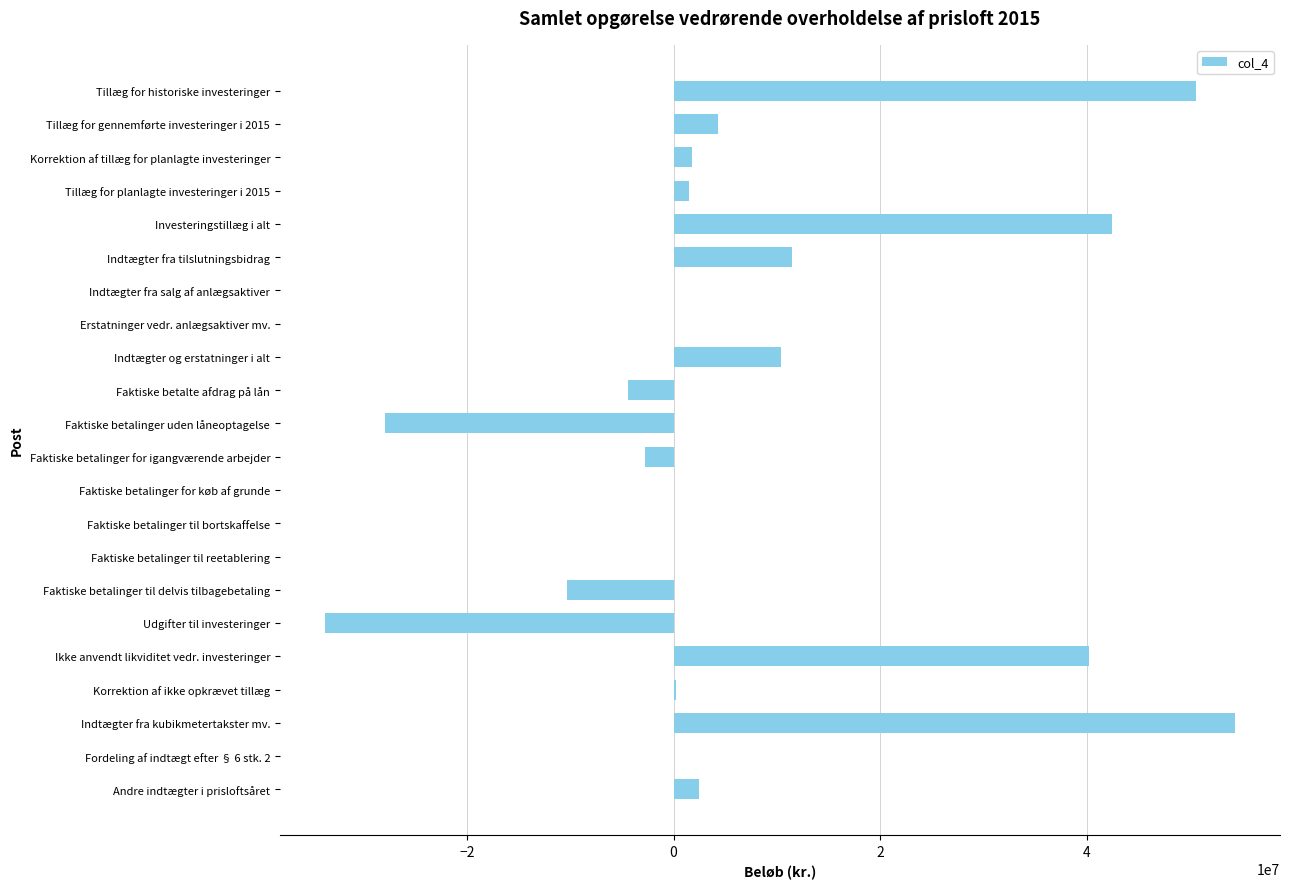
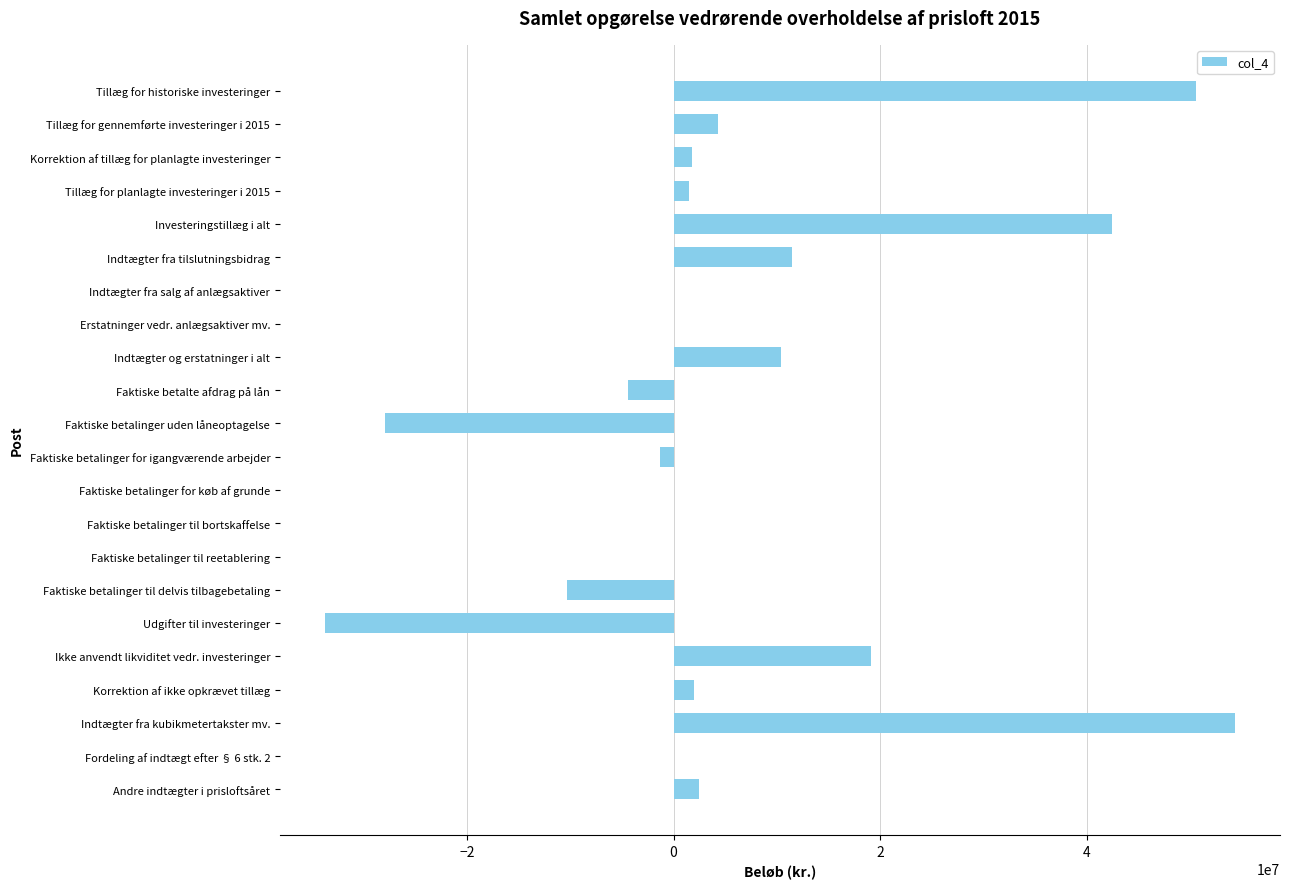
Faktiske betalinger for igangværende arbejder: -2700000 -> -1300000
Ikke anvendt likviditet vedr. investeringer: 40300000 -> 19200000
Korrektion af ikke opkrævet tillæg: 200000 -> 2000000
